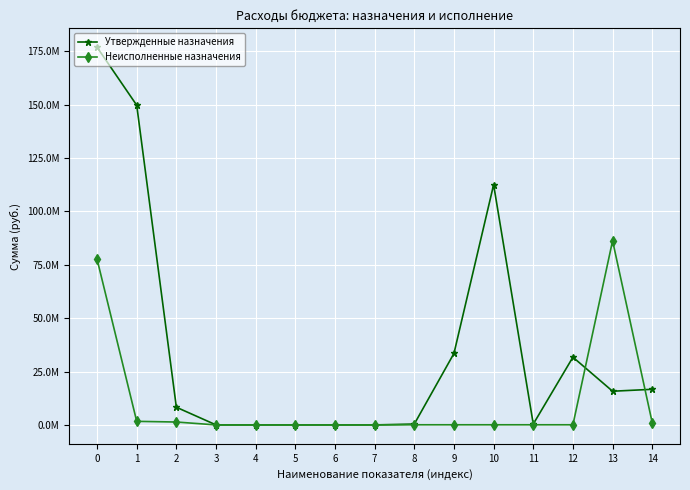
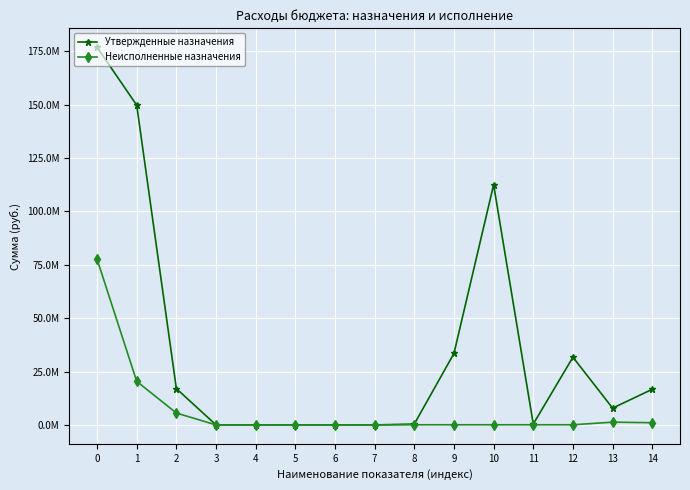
Неисполненные назначения, 1: 2000000 -> 20000000
Утвержденные назначения, 2: 8000000 -> 17000000
Неисполненные назначения, 2: 1000000 -> 6000000
Утвержденные назначения, 13: 16000000 -> 8000000
Неисполненные назначения, 13: 86000000 -> 1000000
